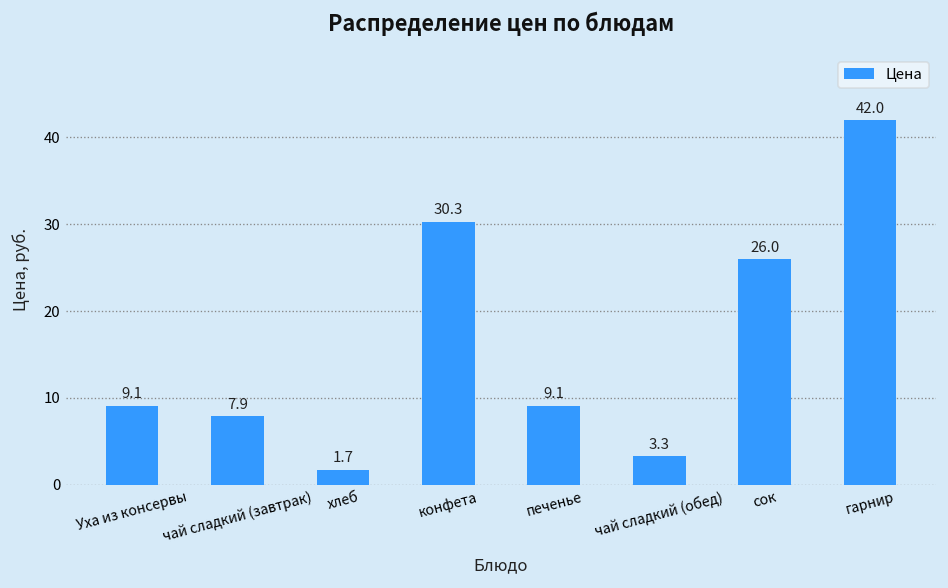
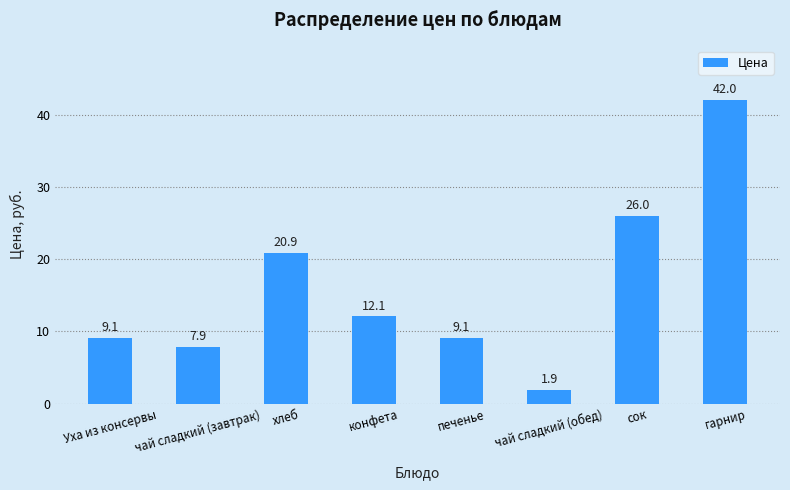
хлеб: 1.7 -> 20.9
конфета: 30.3 -> 12.1
чай сладкий (обед): 3.3 -> 1.9
